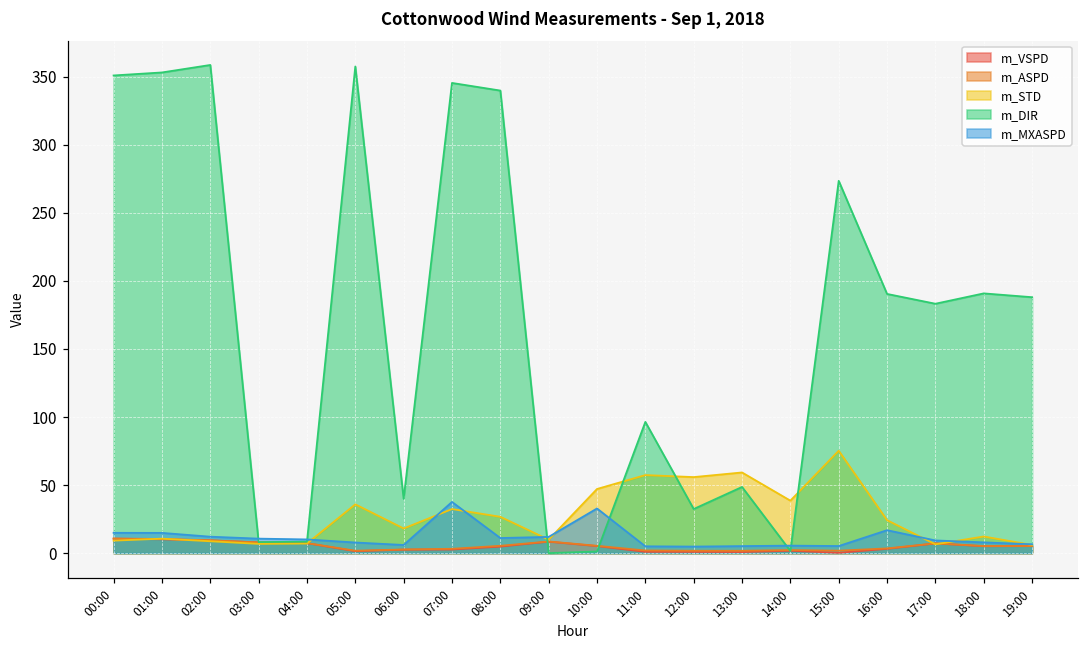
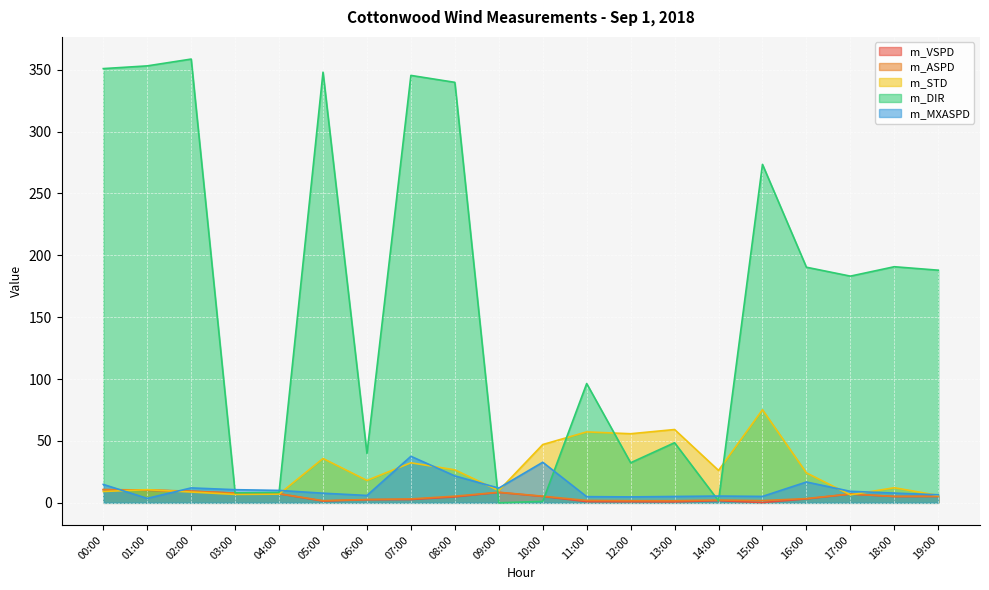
m_MXASPD, 01:00: 15 -> 4
m_DIR, 05:00: 358 -> 348
m_MXASPD, 08:00: 11 -> 22
m_STD, 14:00: 39 -> 26
